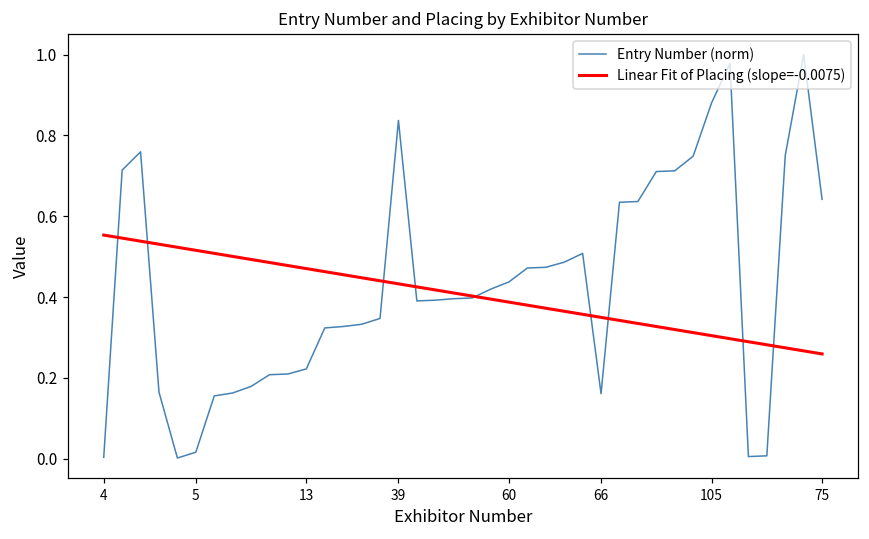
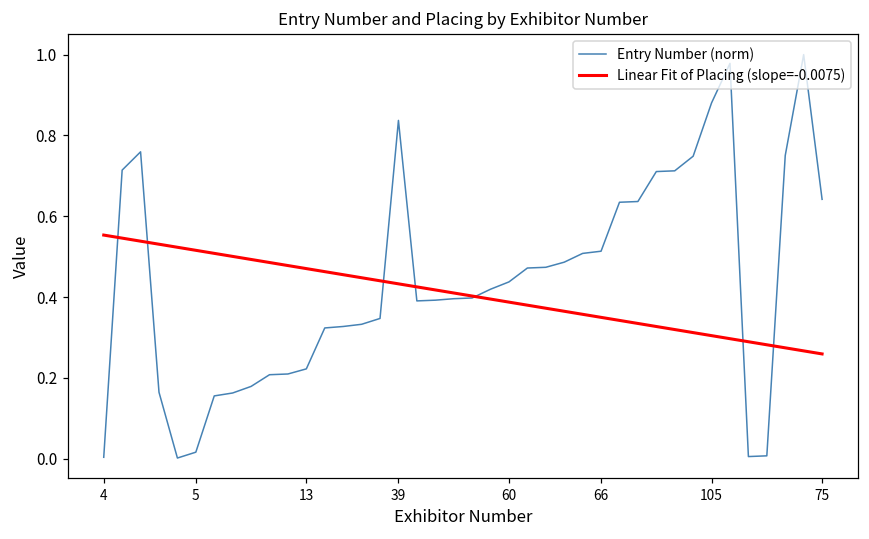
Entry Number (norm), 66: 0.16 -> 0.51
